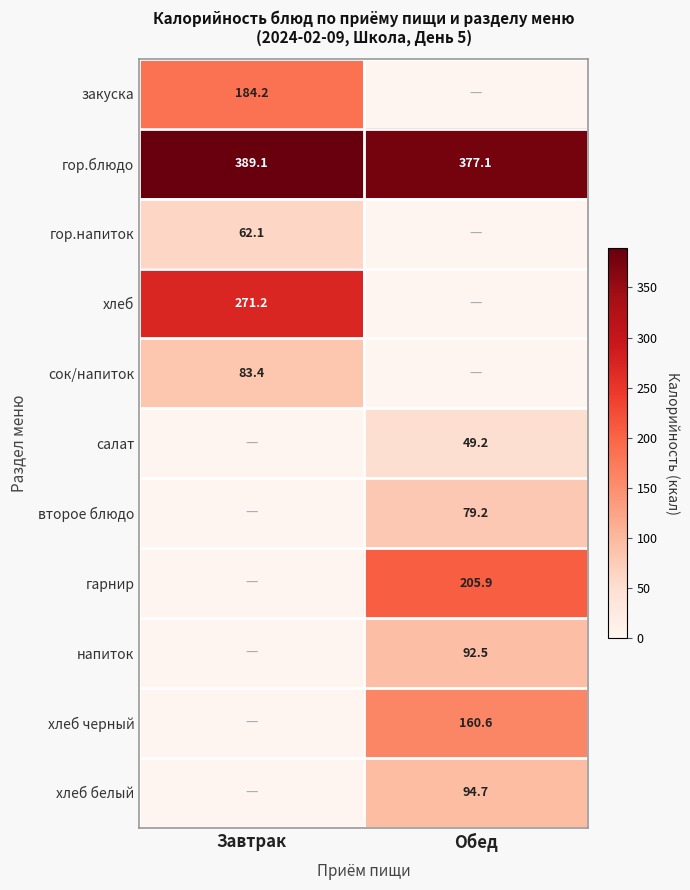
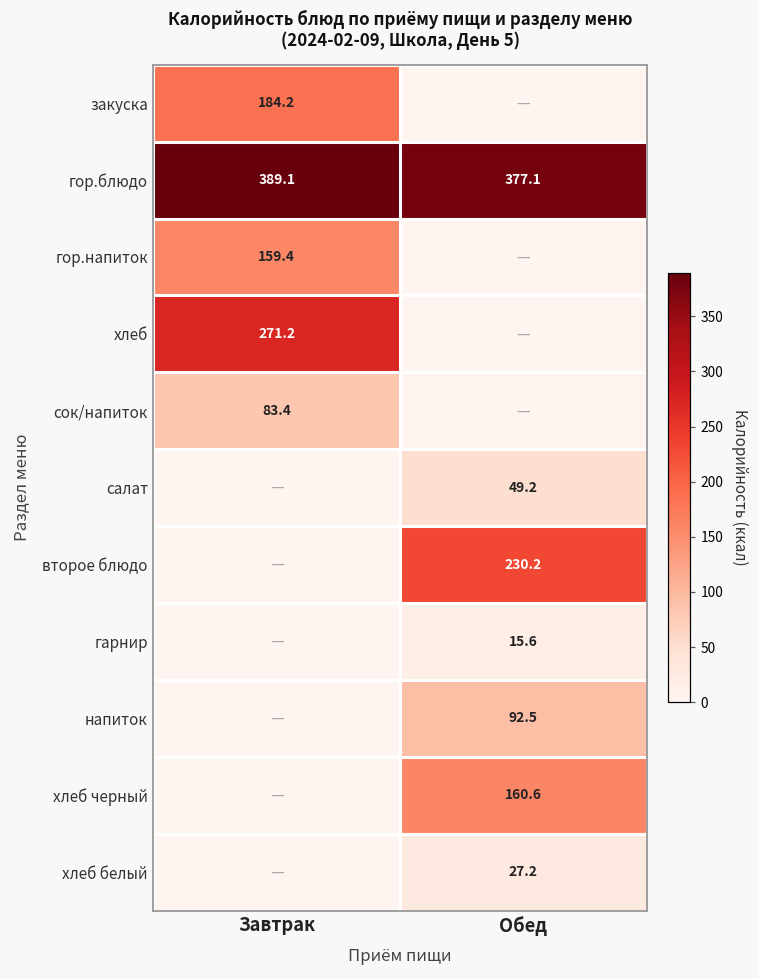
гор.напиток, Завтрак: 62.1 -> 159.4
второе блюдо, Обед: 79.2 -> 230.2
гарнир, Обед: 205.9 -> 15.6
хлеб белый, Обед: 94.7 -> 27.2
